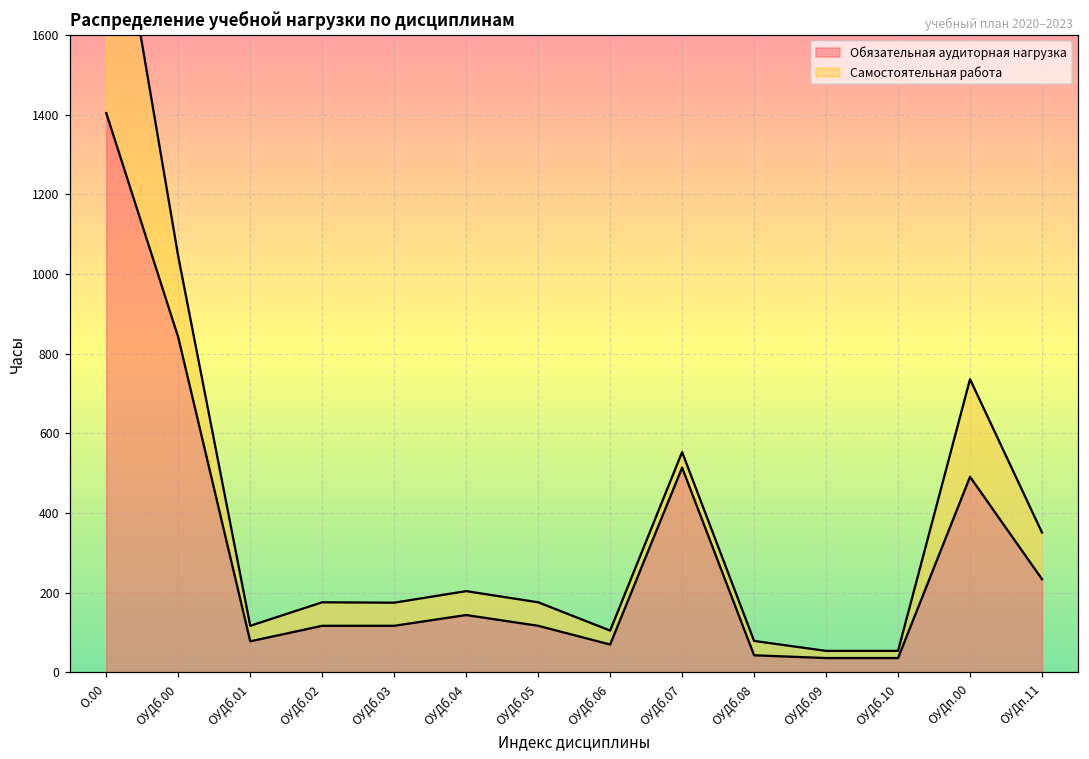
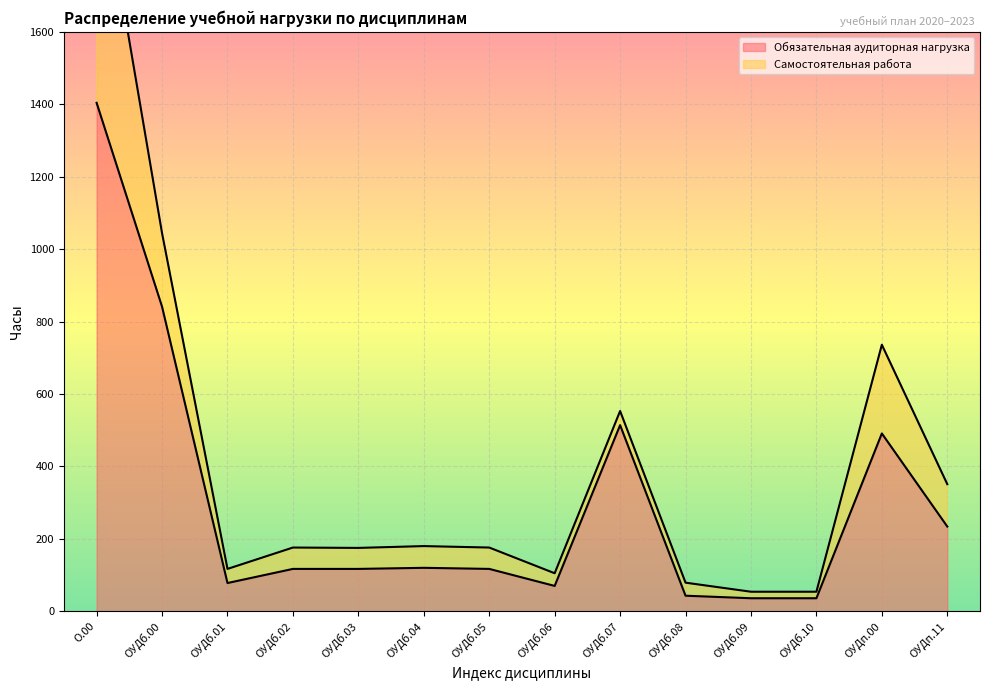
Обязательная аудиторная нагрузка, ОУДб.04: 140 -> 120
